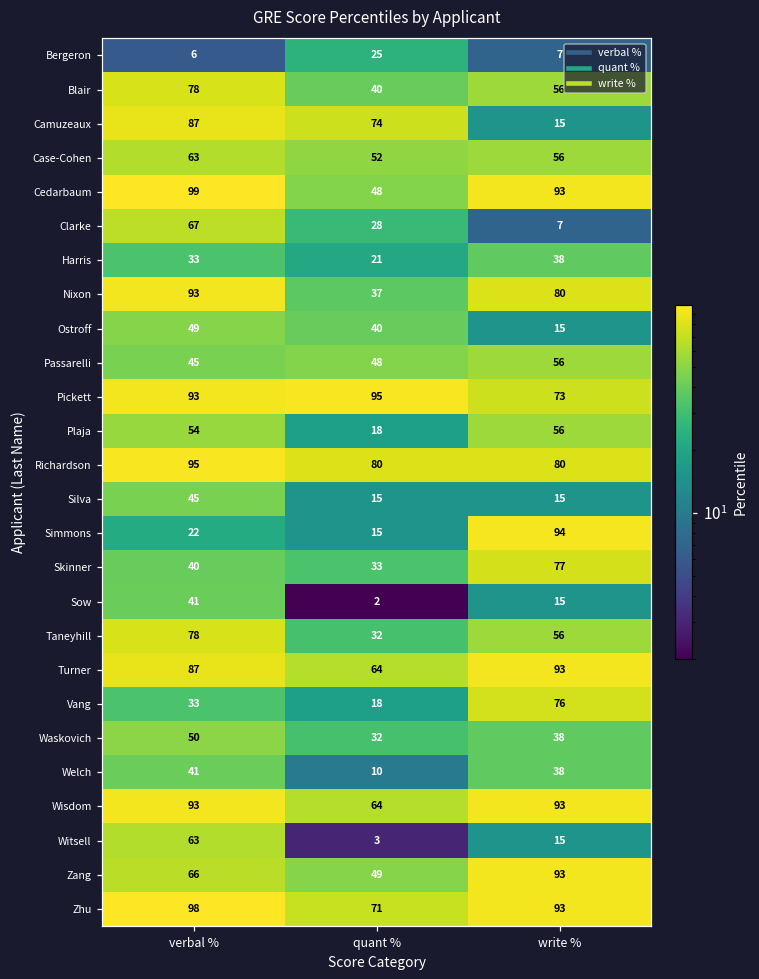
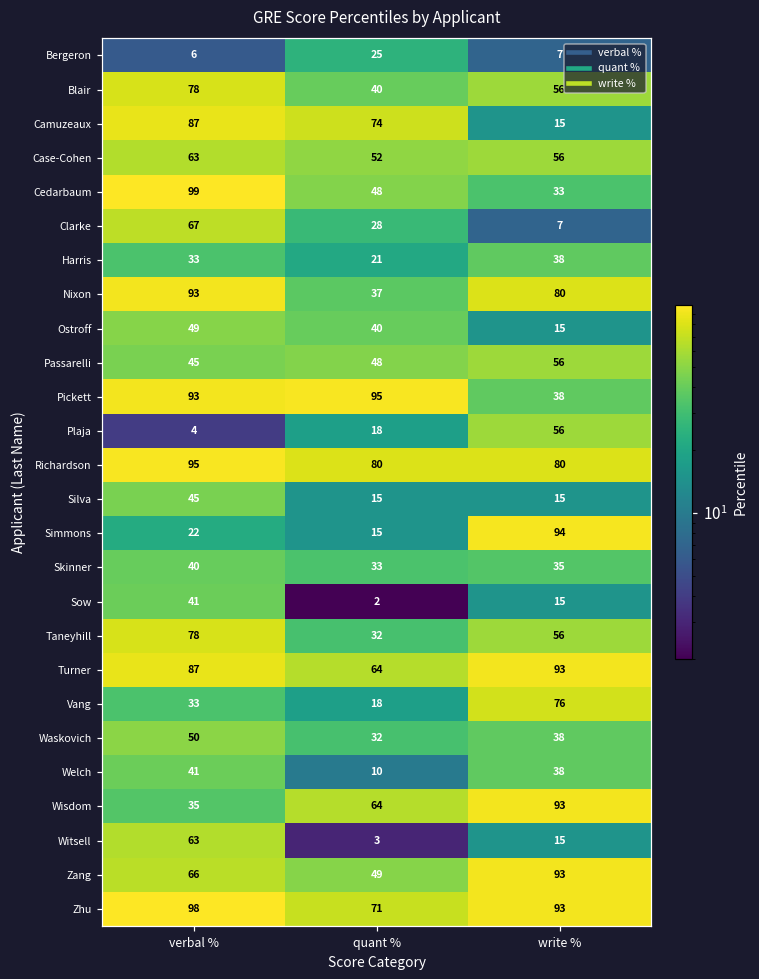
Cedarbaum, write %: 93 -> 33
Pickett, write %: 73 -> 38
Plaja, verbal %: 54 -> 4
Skinner, write %: 77 -> 35
Wisdom, verbal %: 93 -> 35
